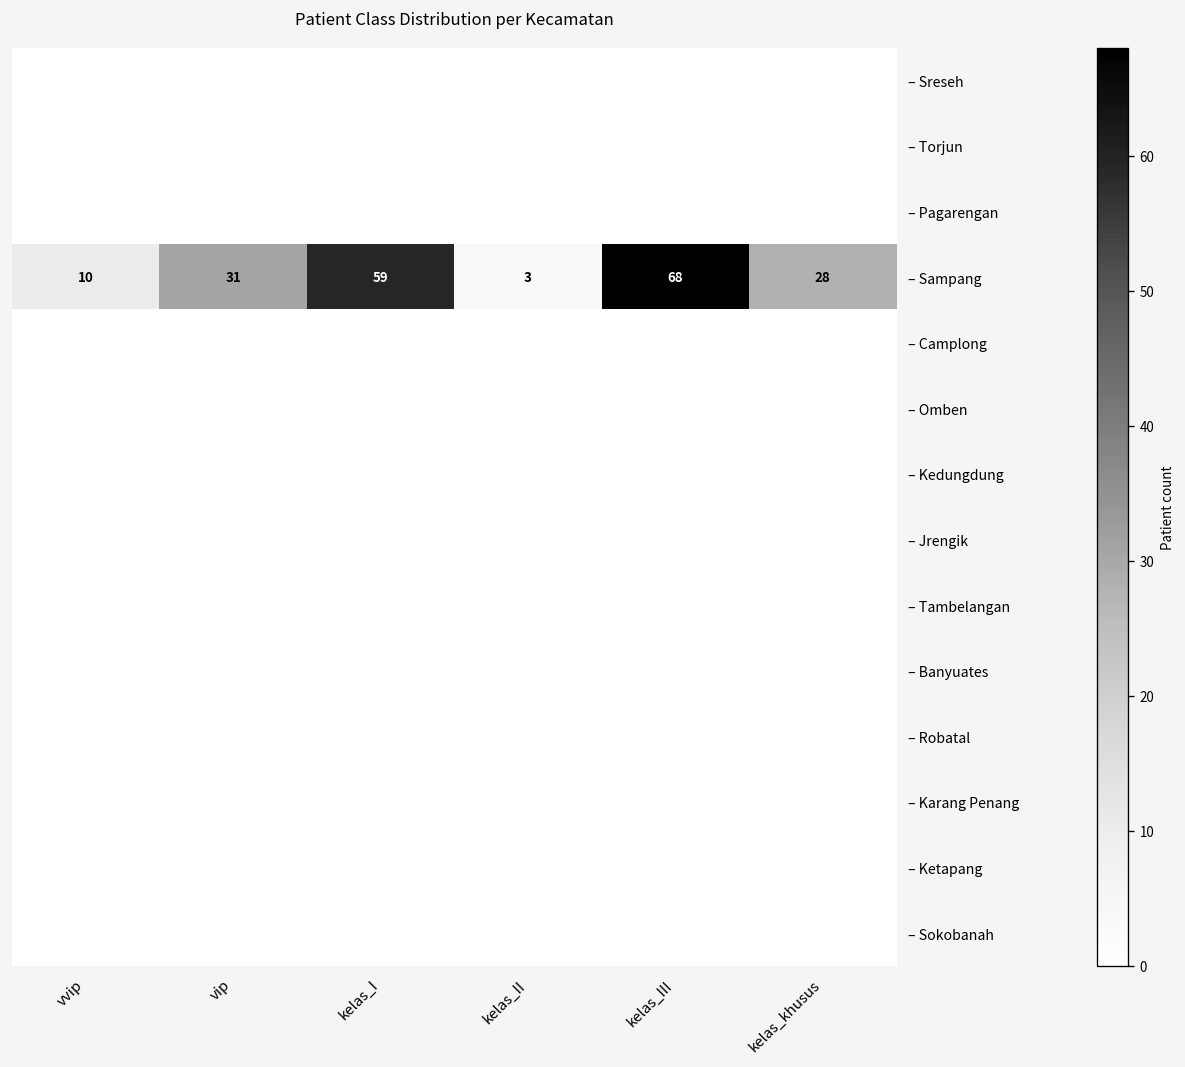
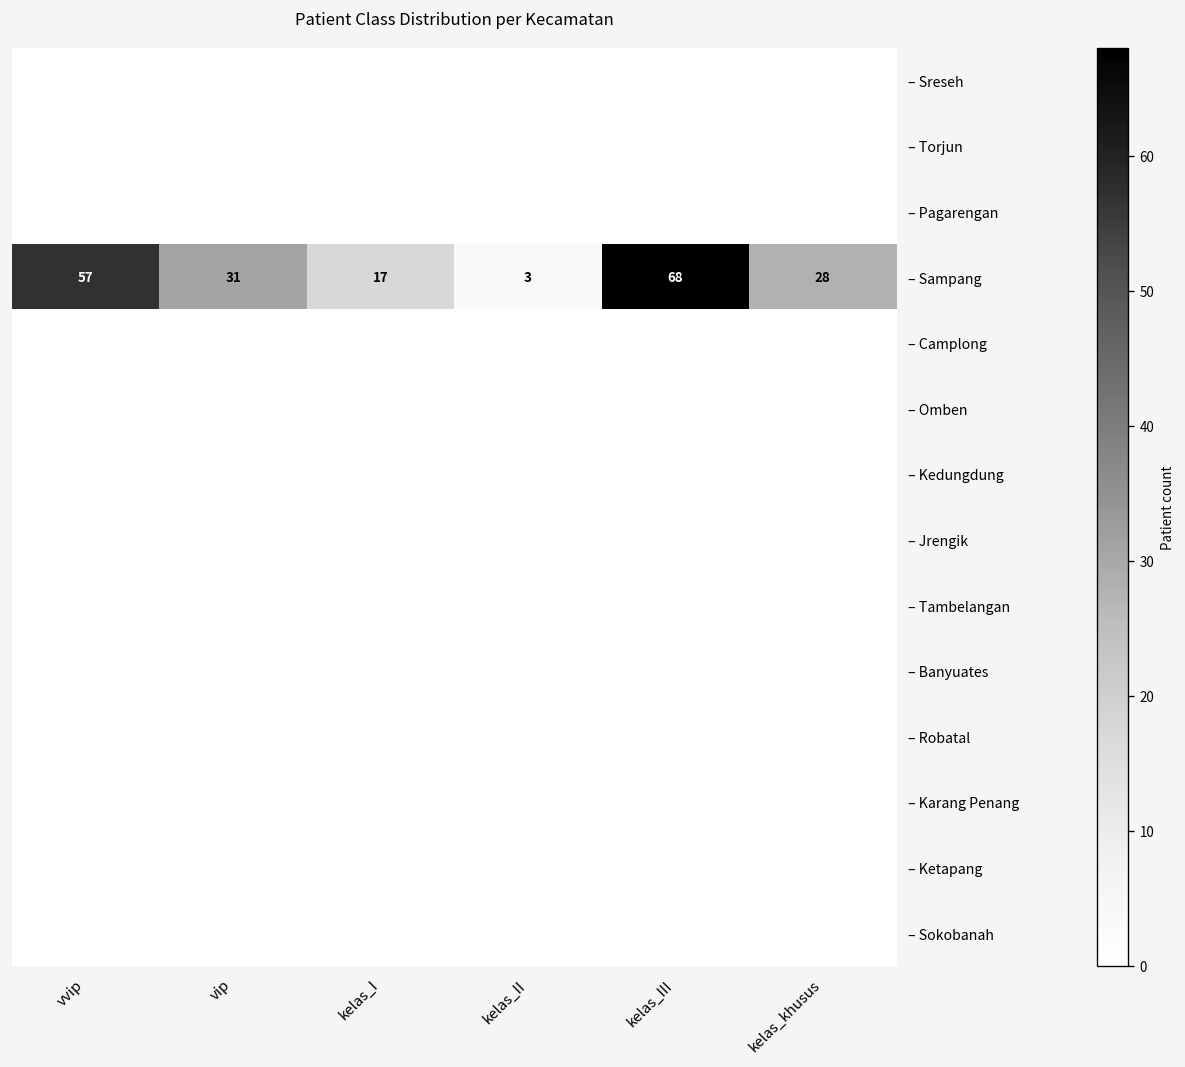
– Sampang, vvip: 10 -> 57
– Sampang, kelas_I: 59 -> 17
